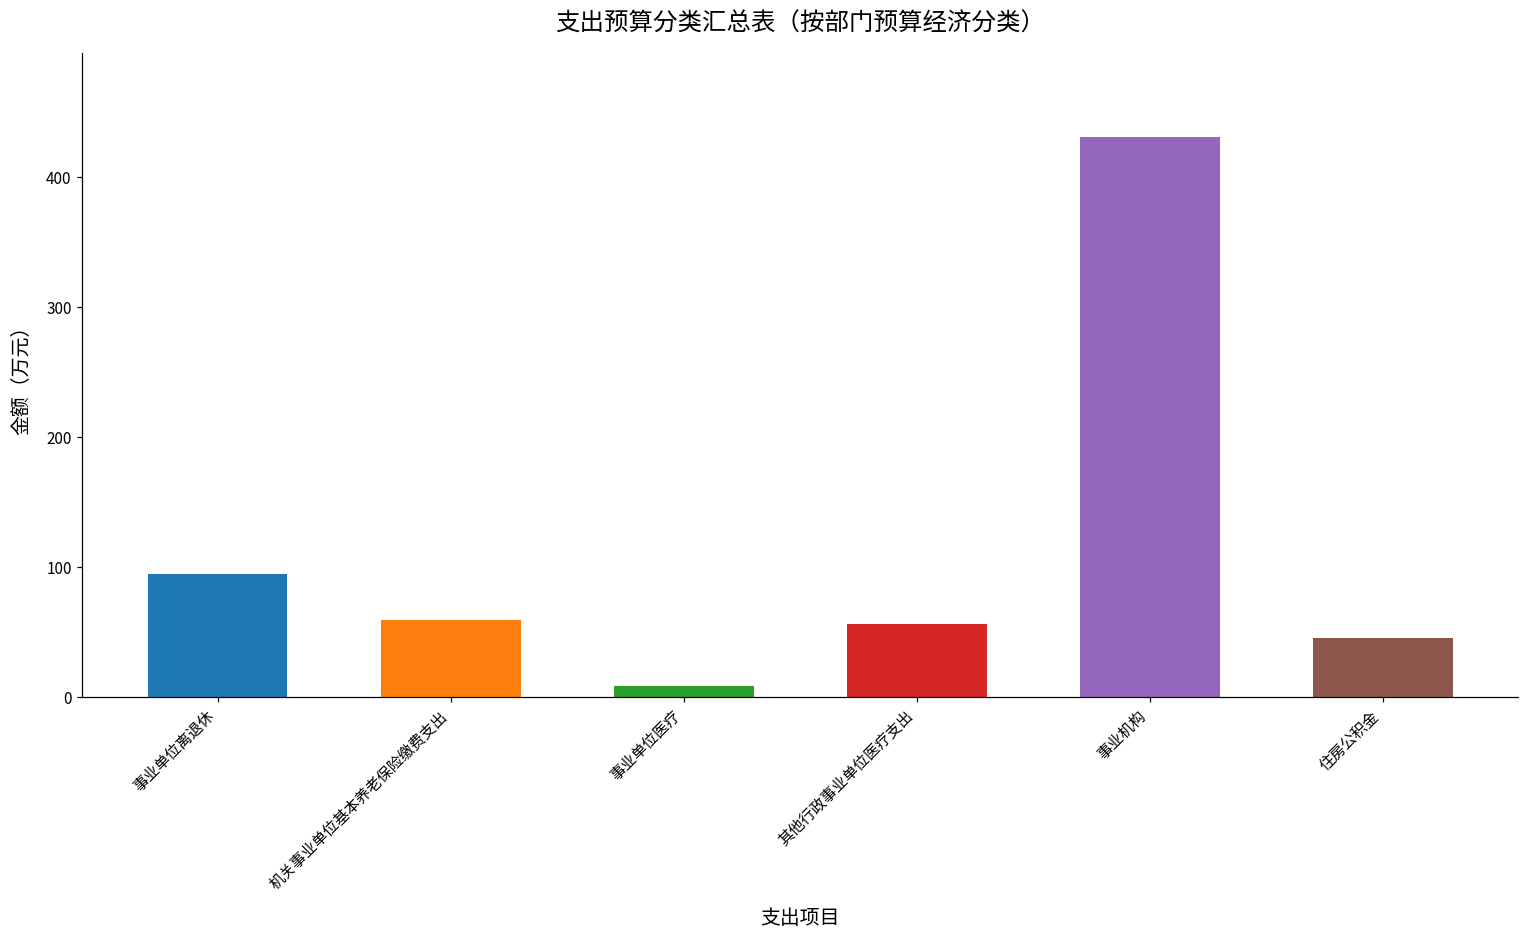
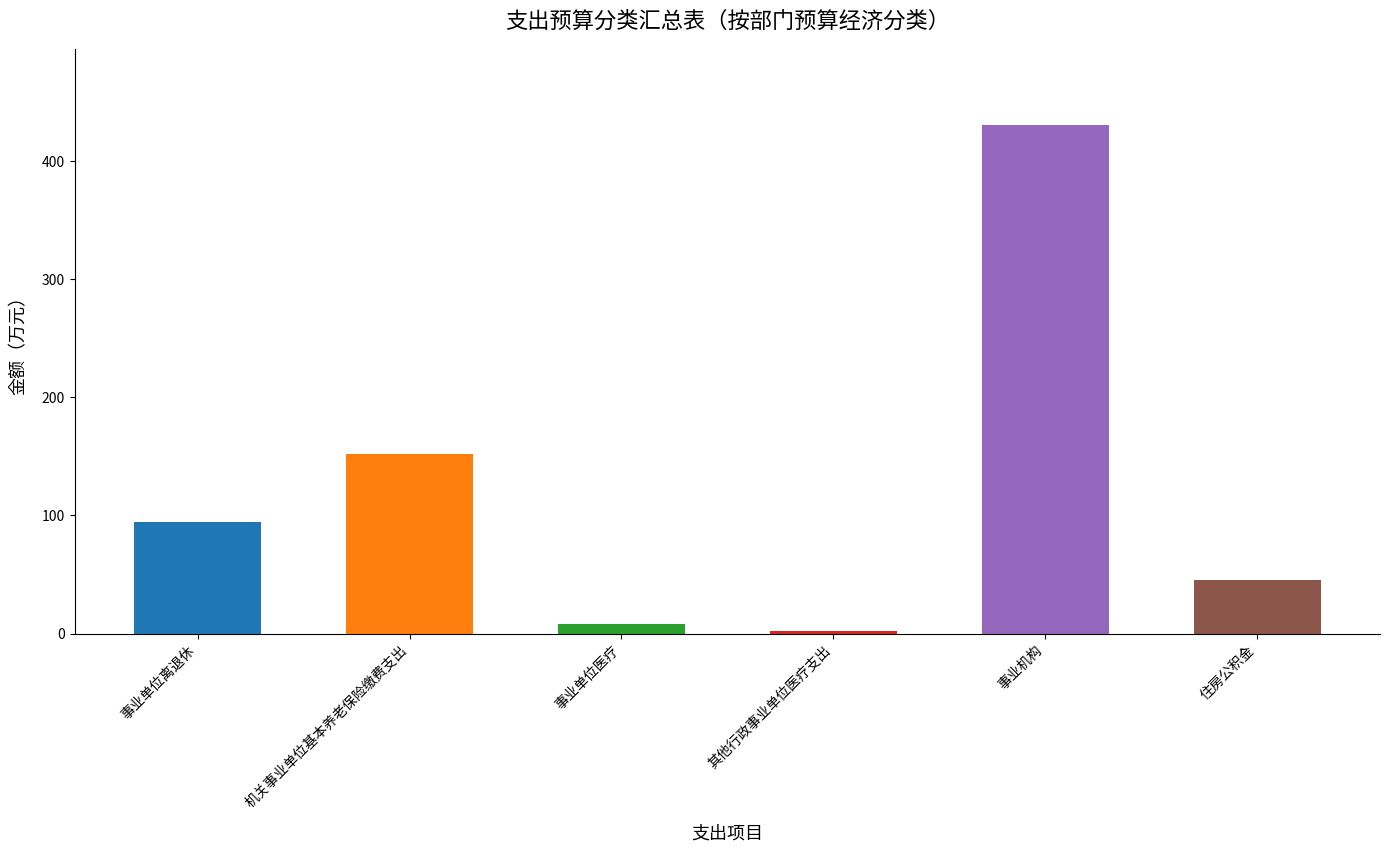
机关事业单位基本养老保险缴费支出: 59 -> 152
其他行政事业单位医疗支出: 56 -> 2
